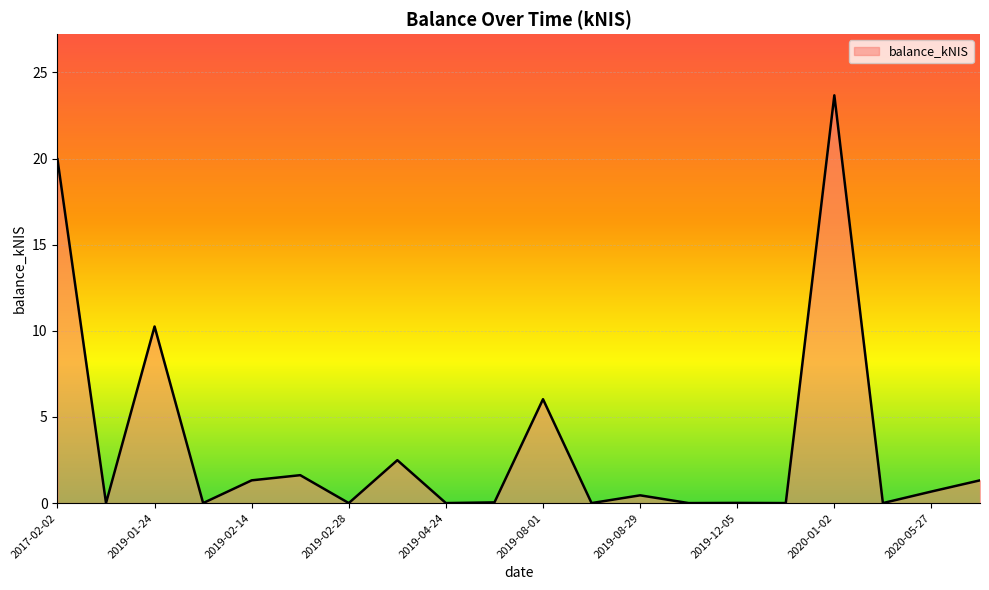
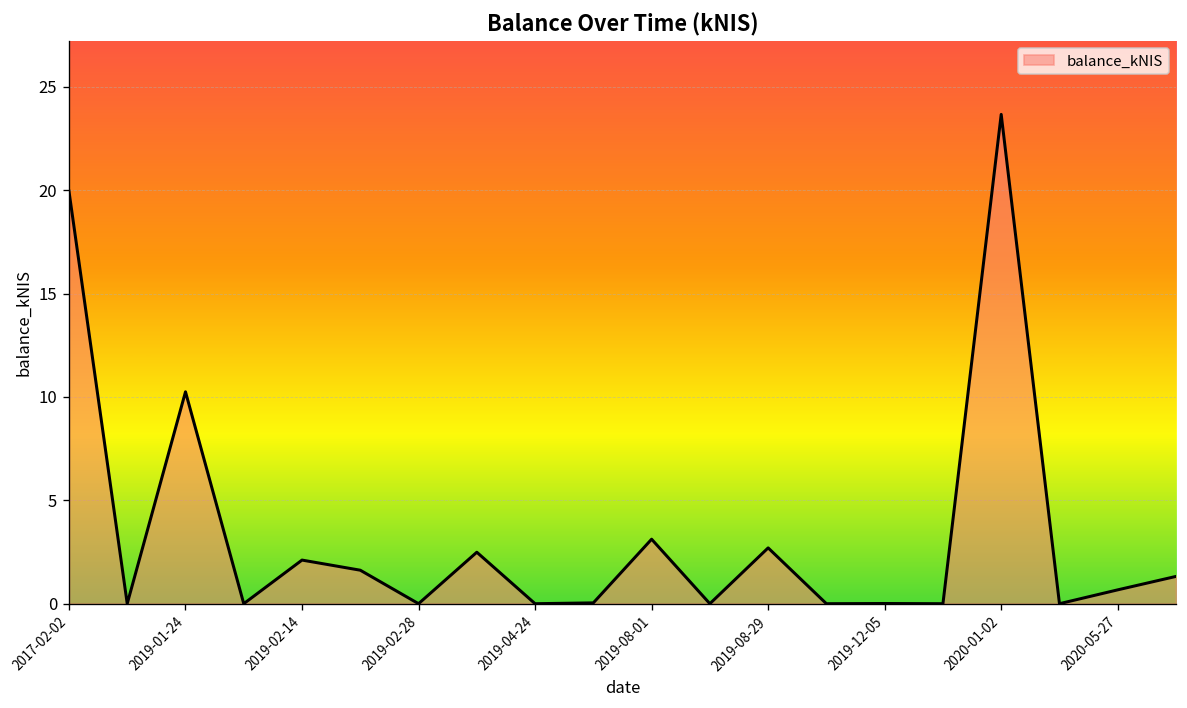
2019-02-14: 1.3 -> 2.1
2019-08-01: 6.0 -> 3.1
2019-08-29: 0.5 -> 2.7
